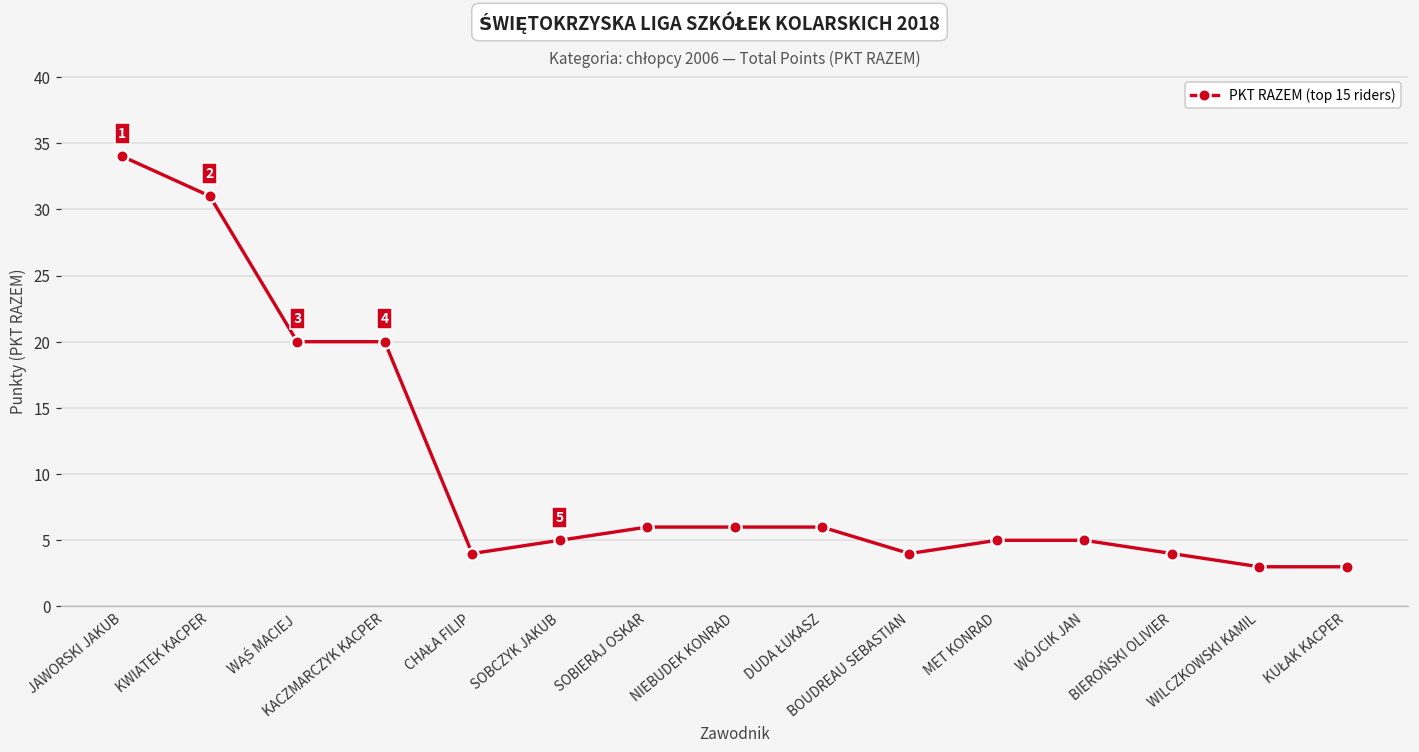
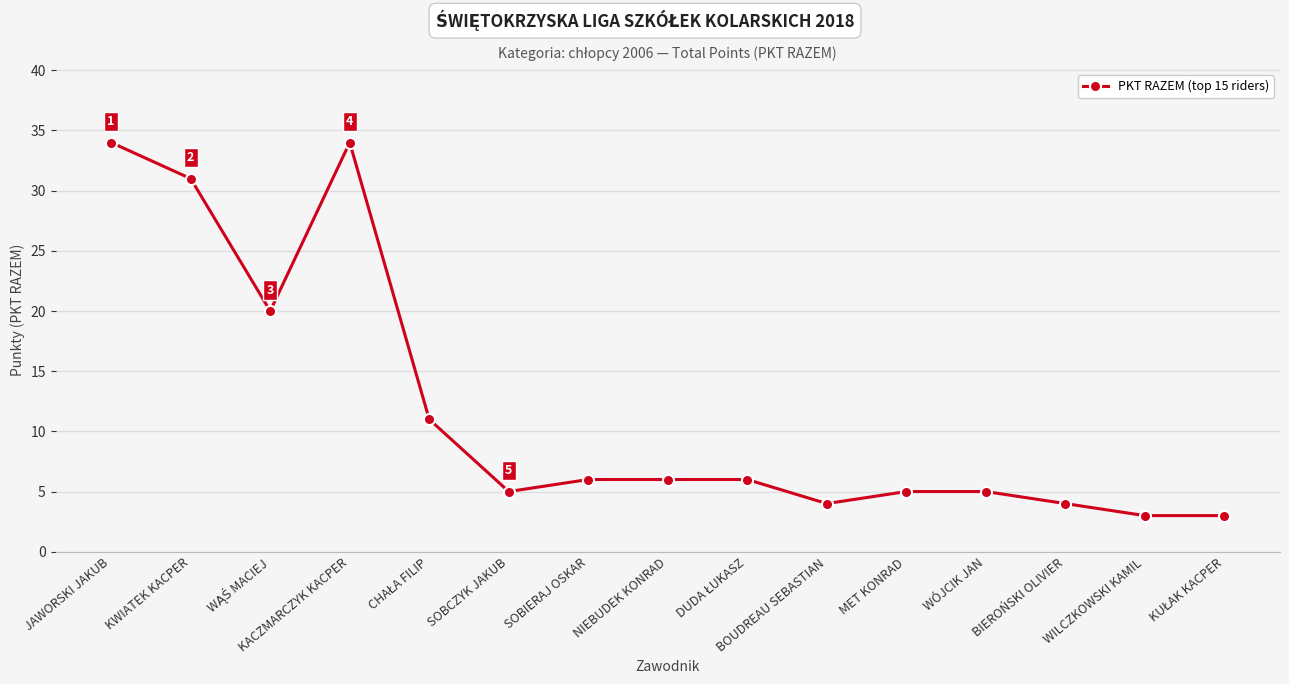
KACZMARCZYK KACPER: 20 -> 34
CHAŁA FILIP: 4 -> 11
